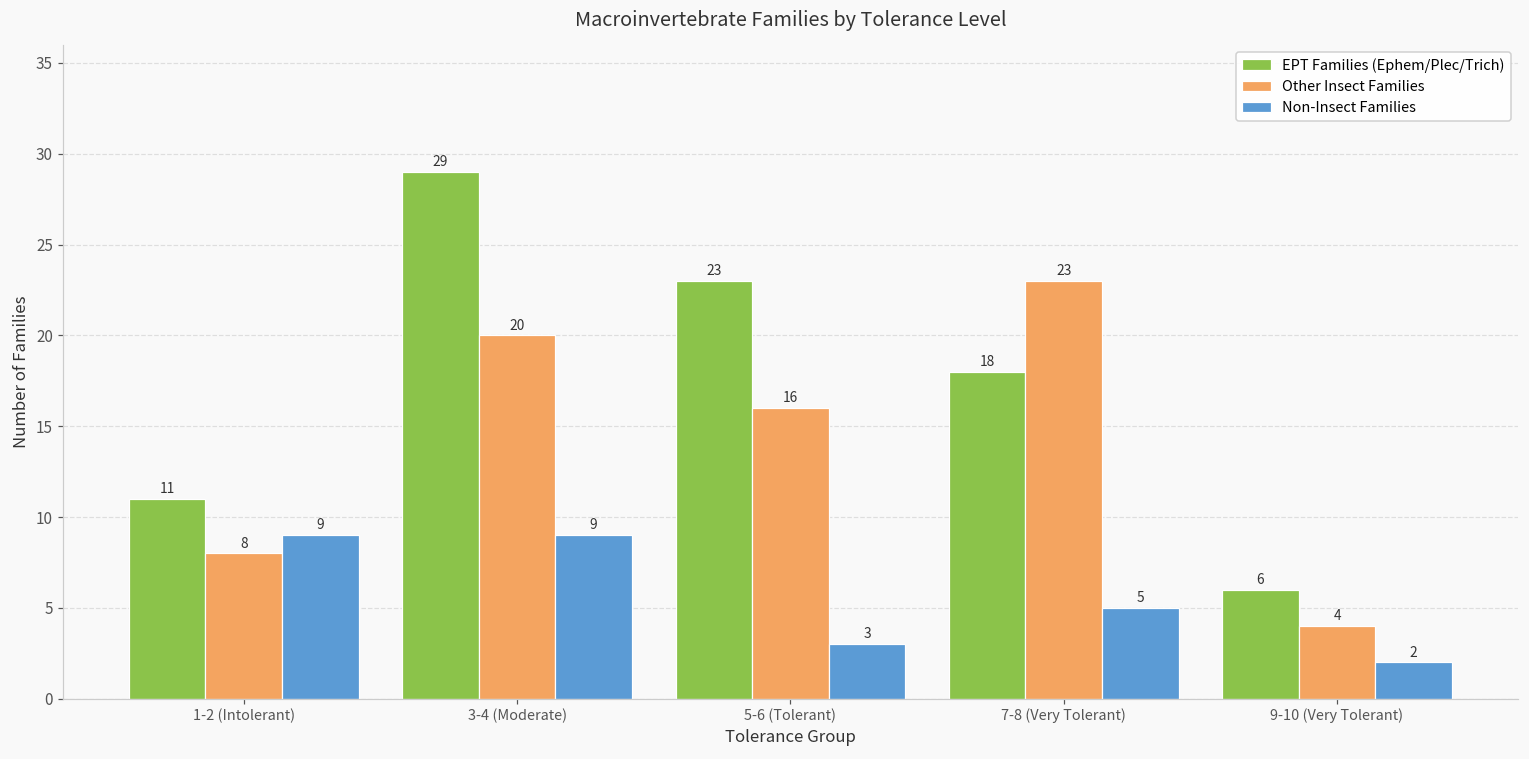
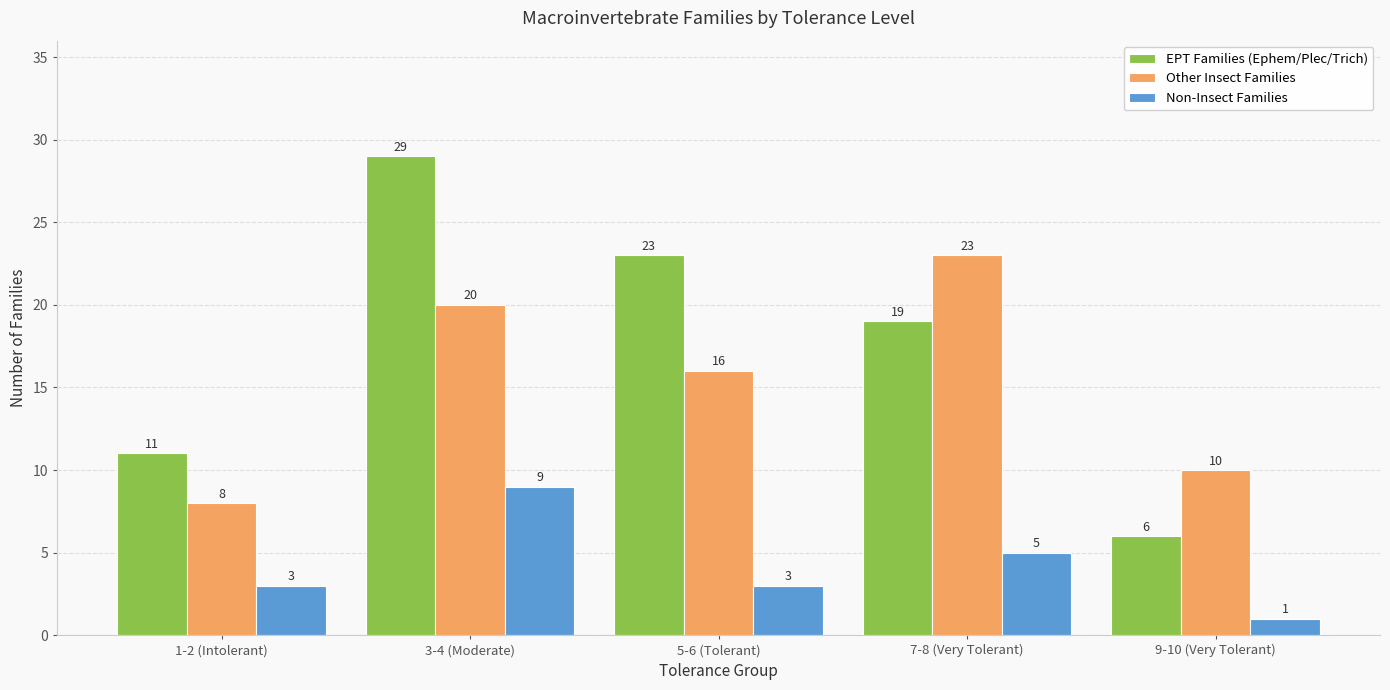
Non-Insect Families, 1-2 (Intolerant): 9 -> 3
EPT Families (Ephem/Plec/Trich), 7-8 (Very Tolerant): 18 -> 19
Other Insect Families, 9-10 (Very Tolerant): 4 -> 10
Non-Insect Families, 9-10 (Very Tolerant): 2 -> 1
